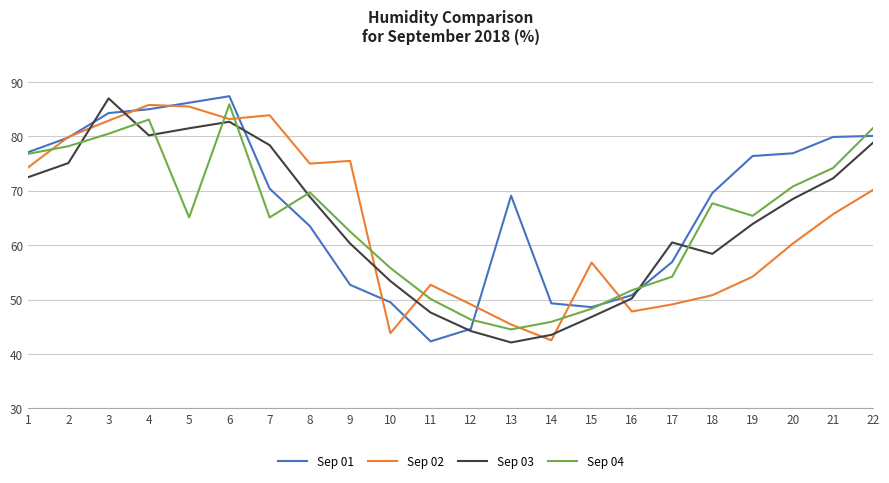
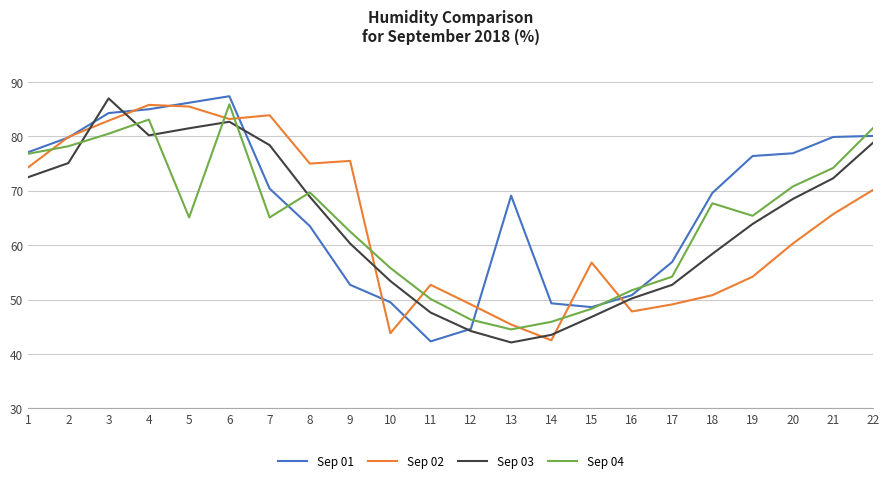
Sep 03, 17: 61 -> 53
